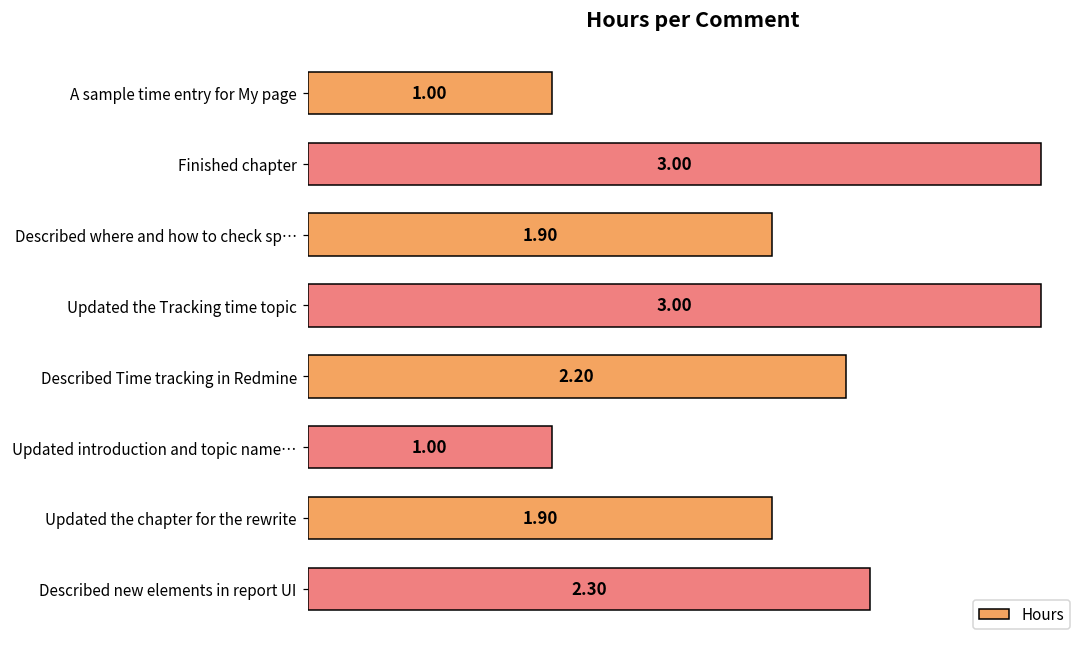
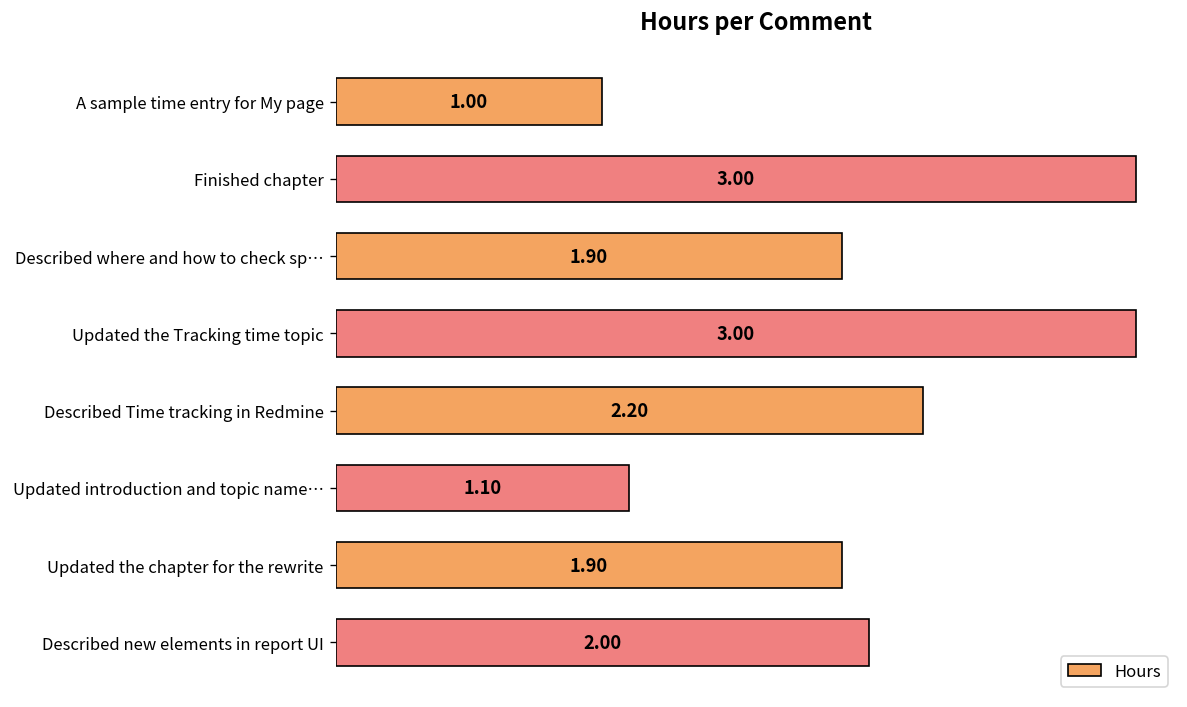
Updated introduction and topic name…: 1.00 -> 1.10
Described new elements in report UI: 2.30 -> 2.00
